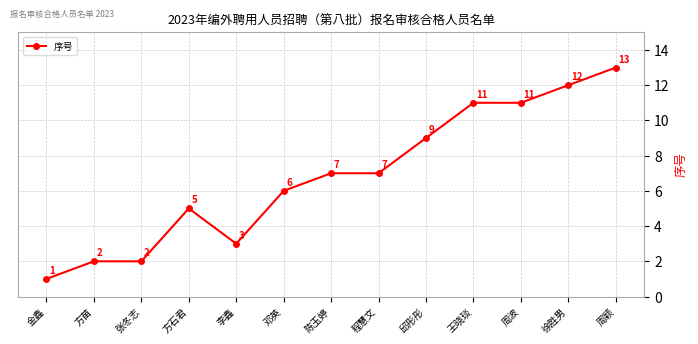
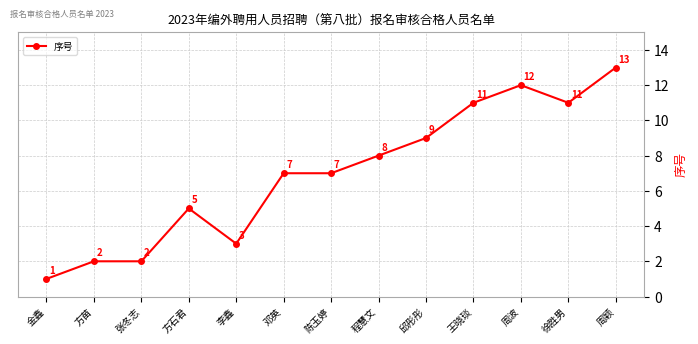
邓英: 6 -> 7
程慧文: 7 -> 8
周波: 11 -> 12
徐胜男: 12 -> 11
